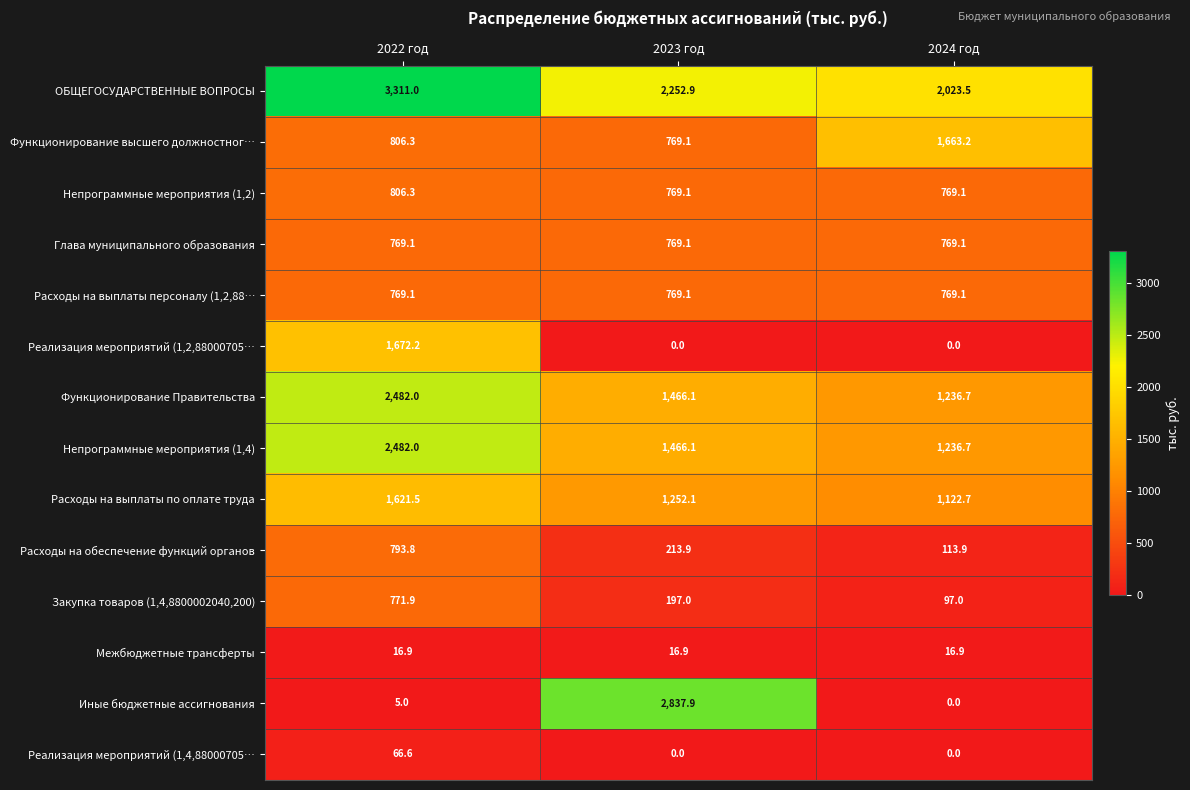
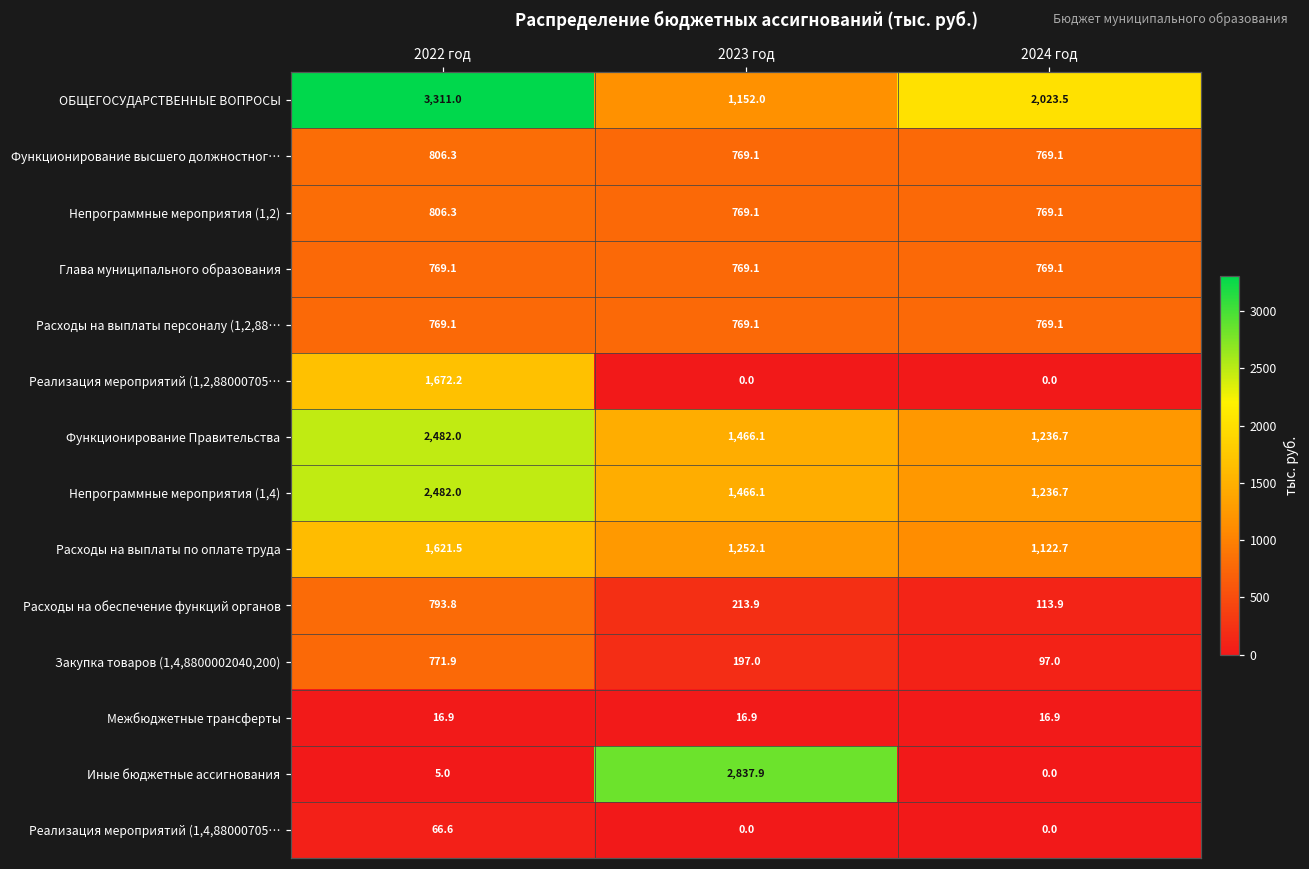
ОБЩЕГОСУДАРСТВЕННЫЕ ВОПРОСЫ, 2023 год: 2,252.9 -> 1,152.0
Функционирование высшего должностног…, 2024 год: 1,663.2 -> 769.1
